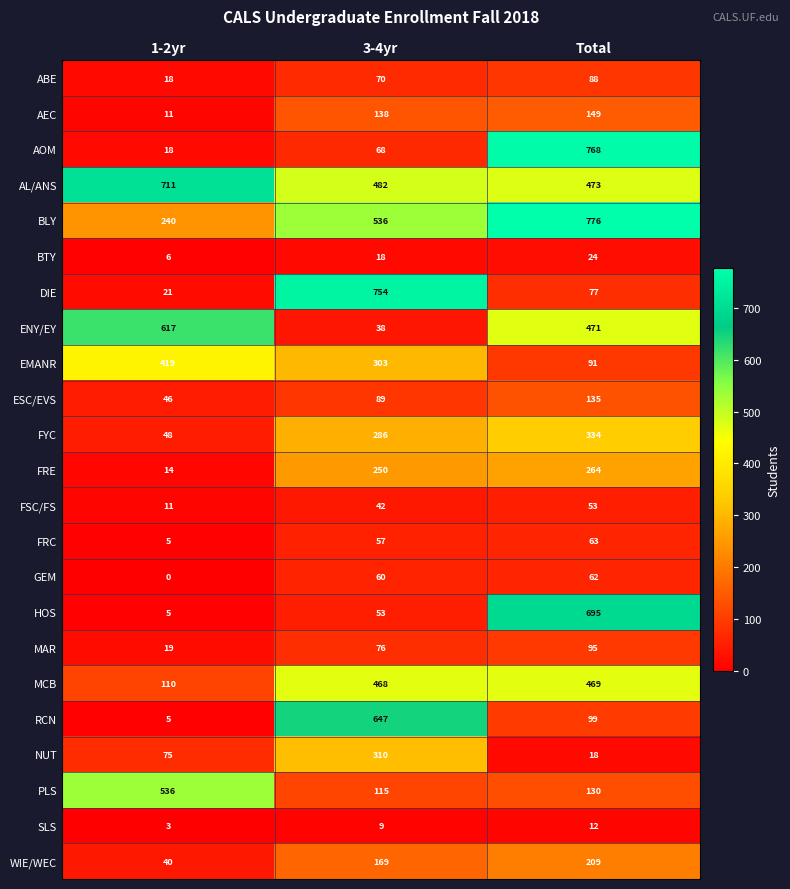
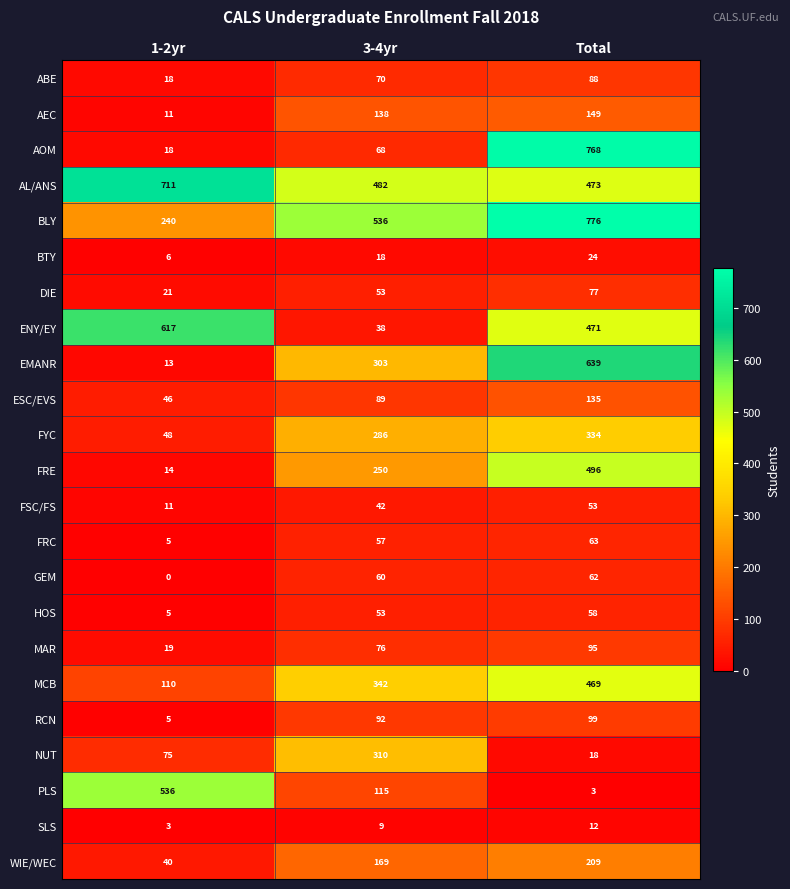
DIE, 3-4yr: 754 -> 53
EMANR, 1-2yr: 419 -> 13
EMANR, Total: 91 -> 639
FRE, Total: 264 -> 496
HOS, Total: 695 -> 58
MCB, 3-4yr: 468 -> 342
RCN, 3-4yr: 647 -> 92
PLS, Total: 130 -> 3
